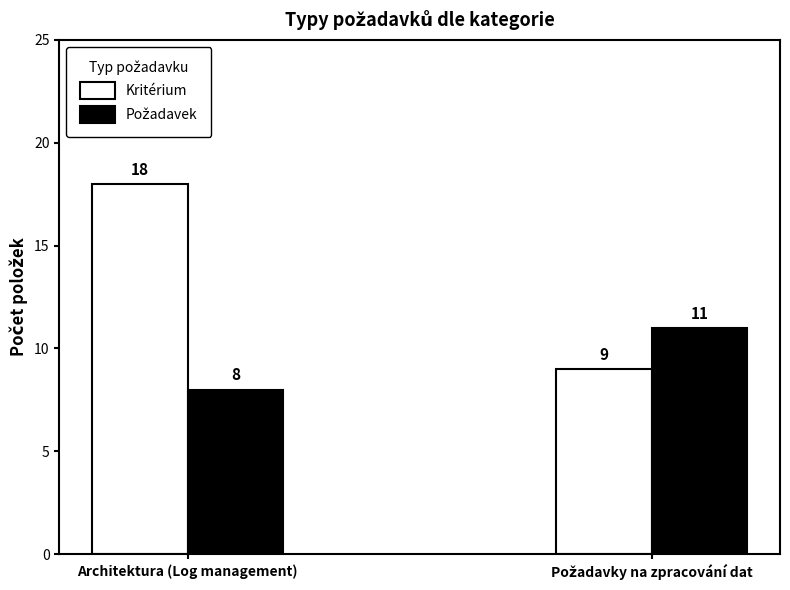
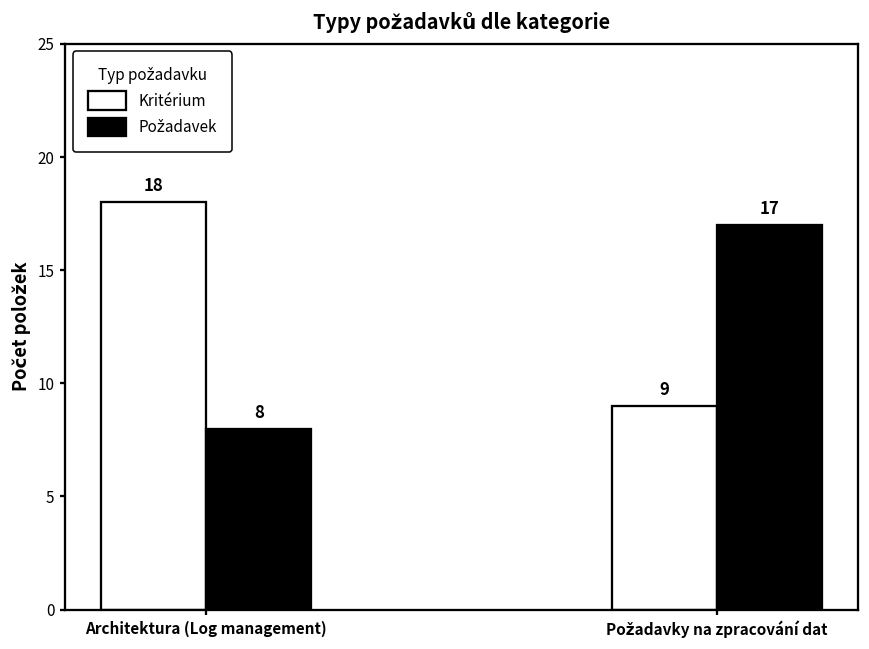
Požadavek, Požadavky na zpracování dat: 11 -> 17
